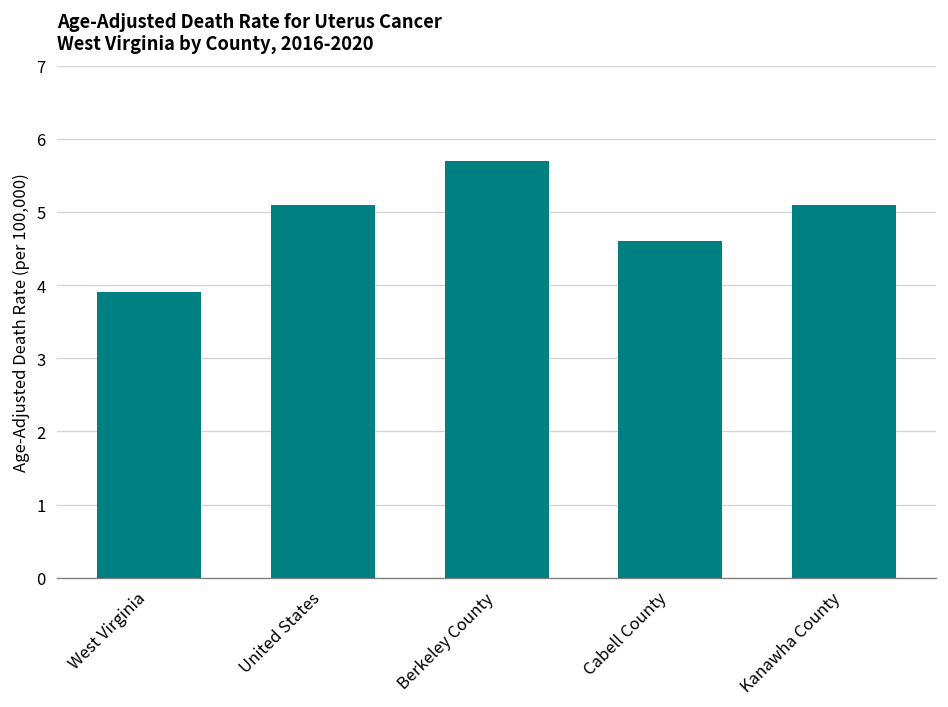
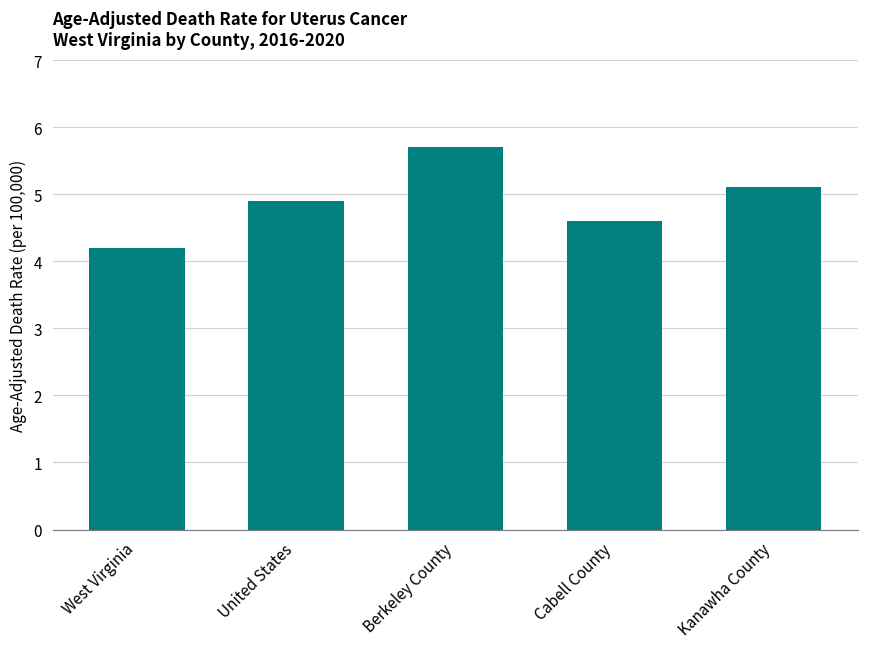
West Virginia: 3.9 -> 4.2
United States: 5.1 -> 4.9
